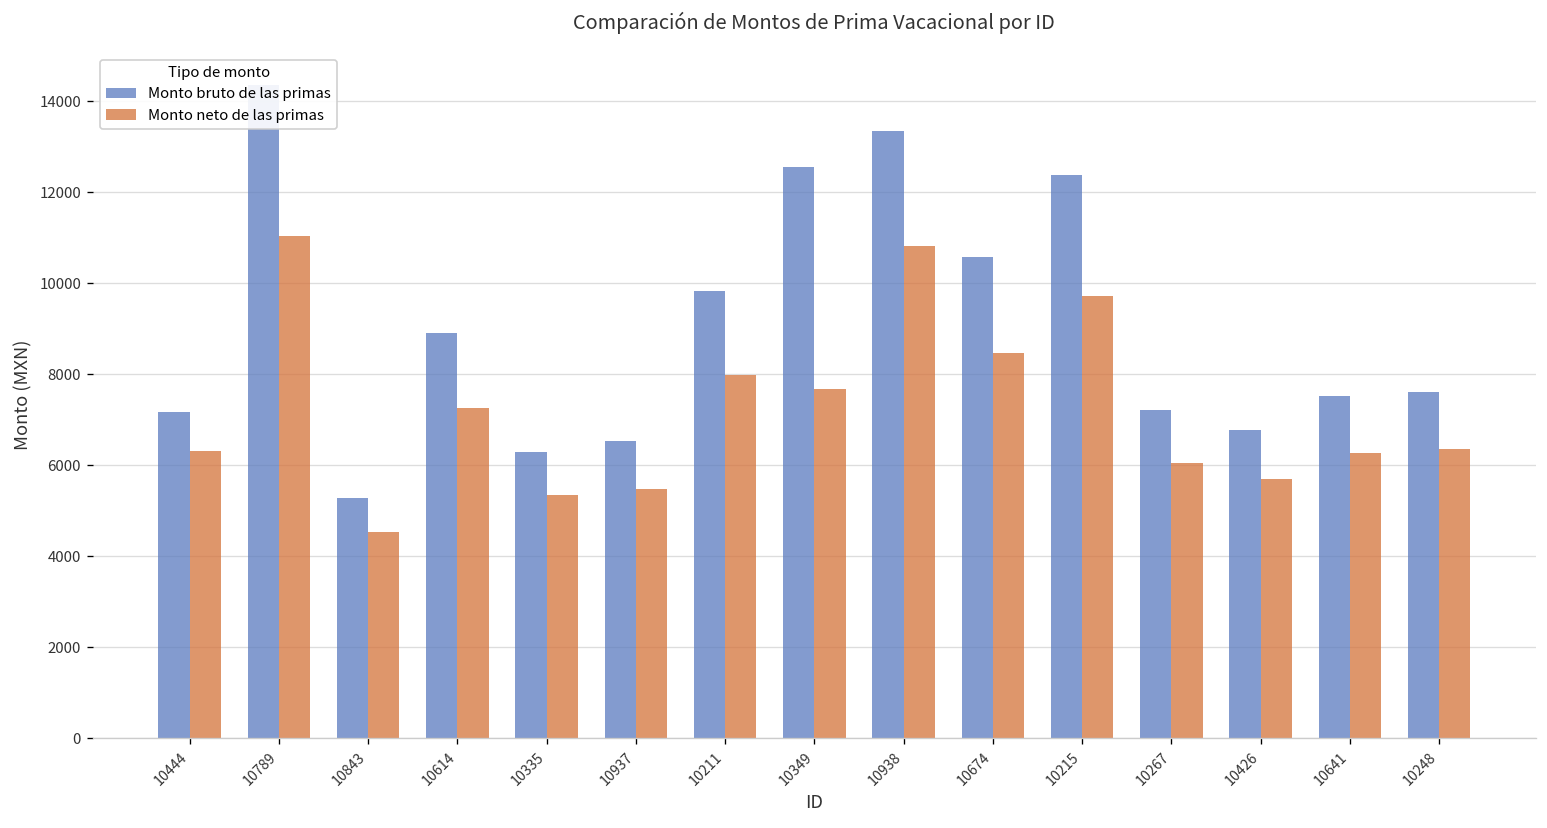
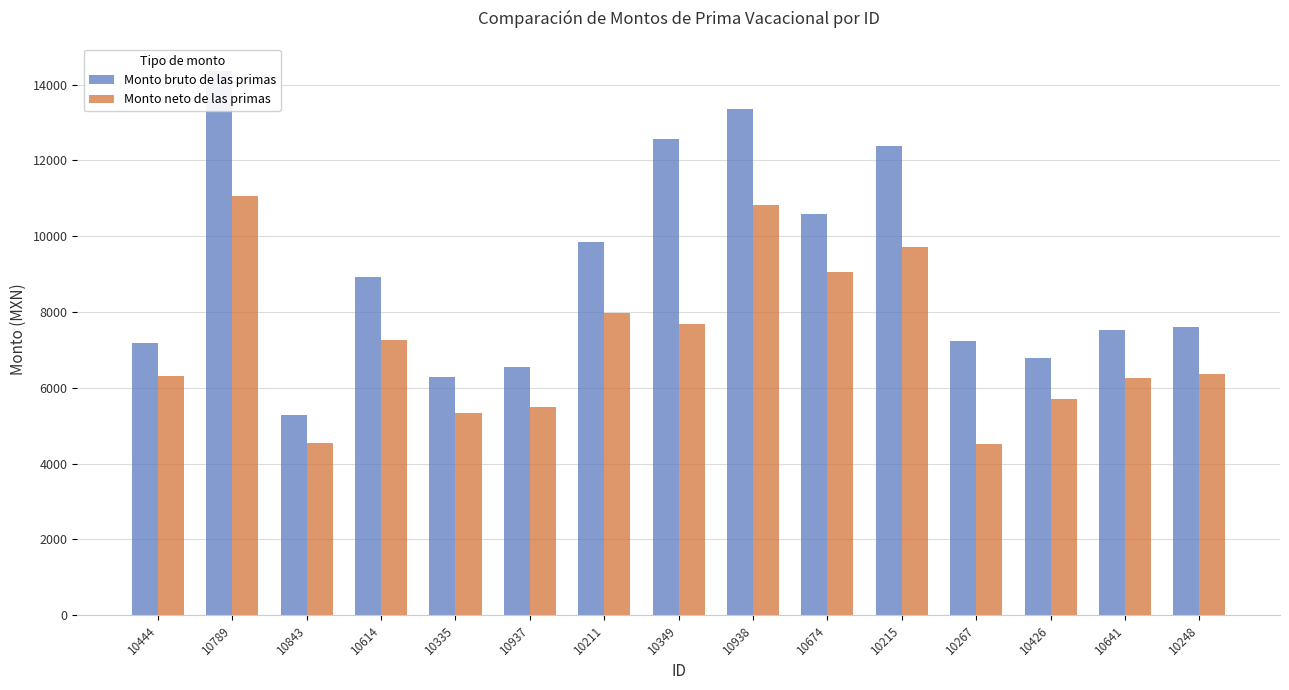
Monto neto de las primas, 10674: 8500 -> 9100
Monto neto de las primas, 10267: 6000 -> 4500
